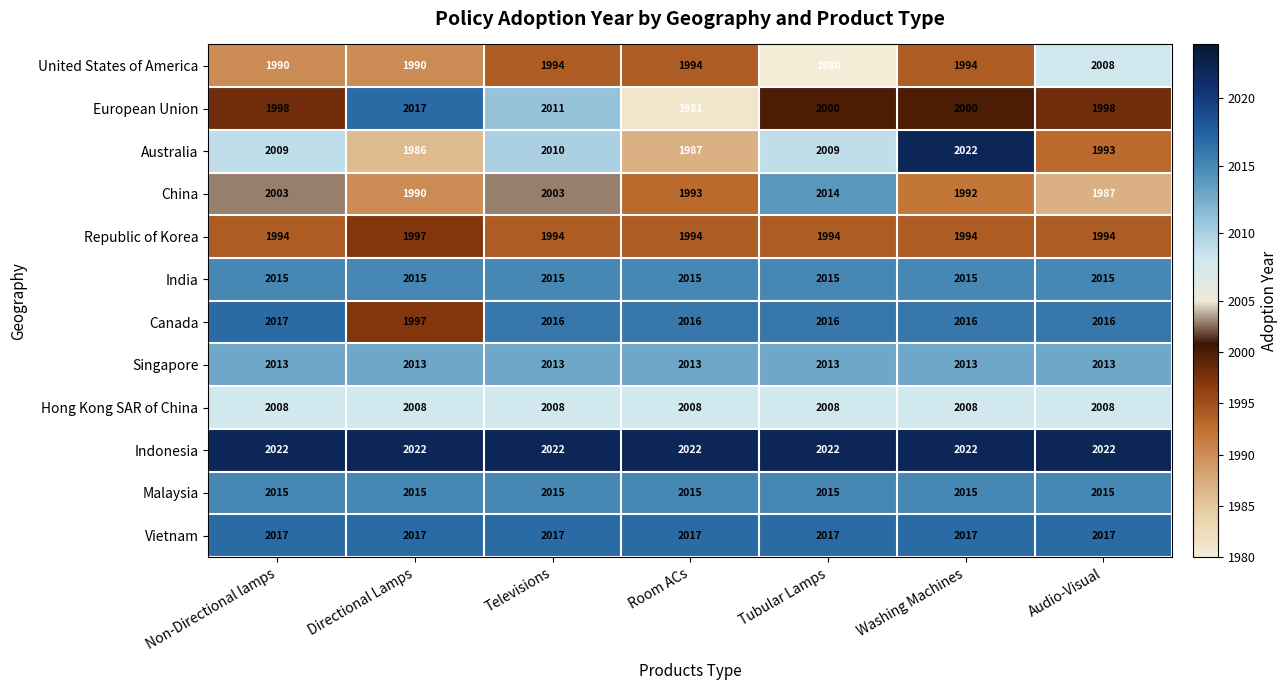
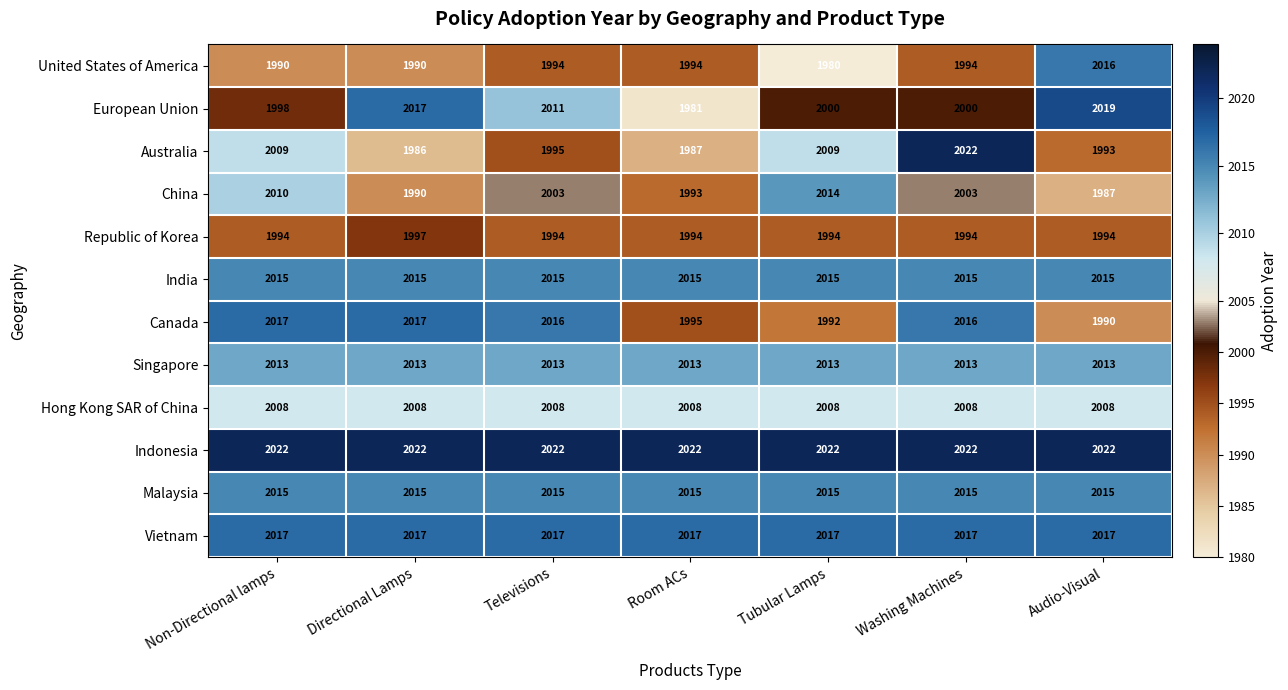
United States of America, Audio-Visual: 2008 -> 2016
European Union, Audio-Visual: 1998 -> 2019
Australia, Televisions: 2010 -> 1995
China, Non-Directional lamps: 2003 -> 2010
China, Washing Machines: 1992 -> 2003
Canada, Directional Lamps: 1997 -> 2017
Canada, Room ACs: 2016 -> 1995
Canada, Tubular Lamps: 2016 -> 1992
Canada, Audio-Visual: 2016 -> 1990
